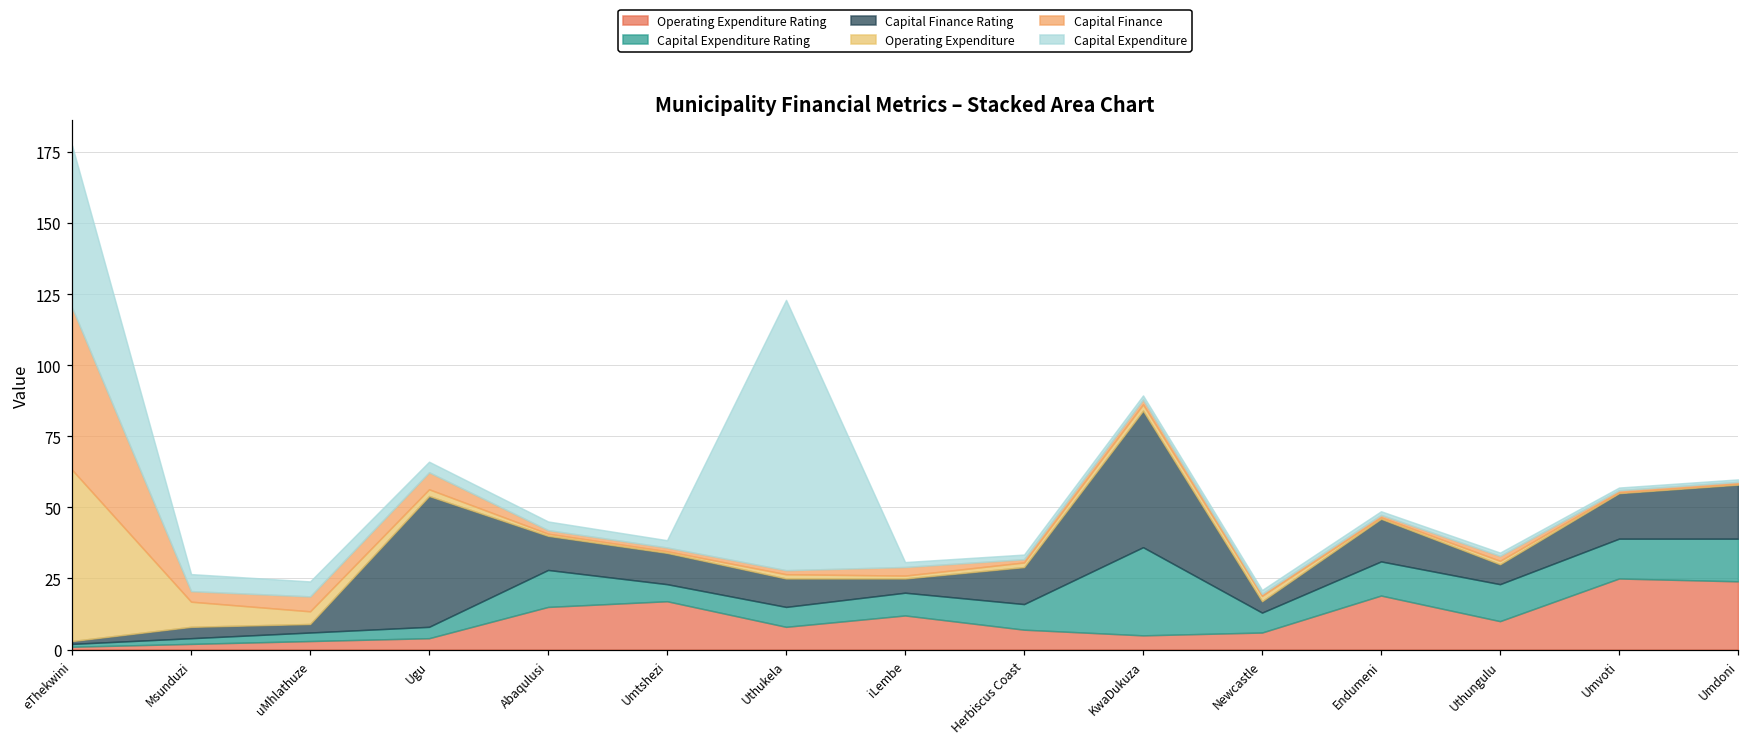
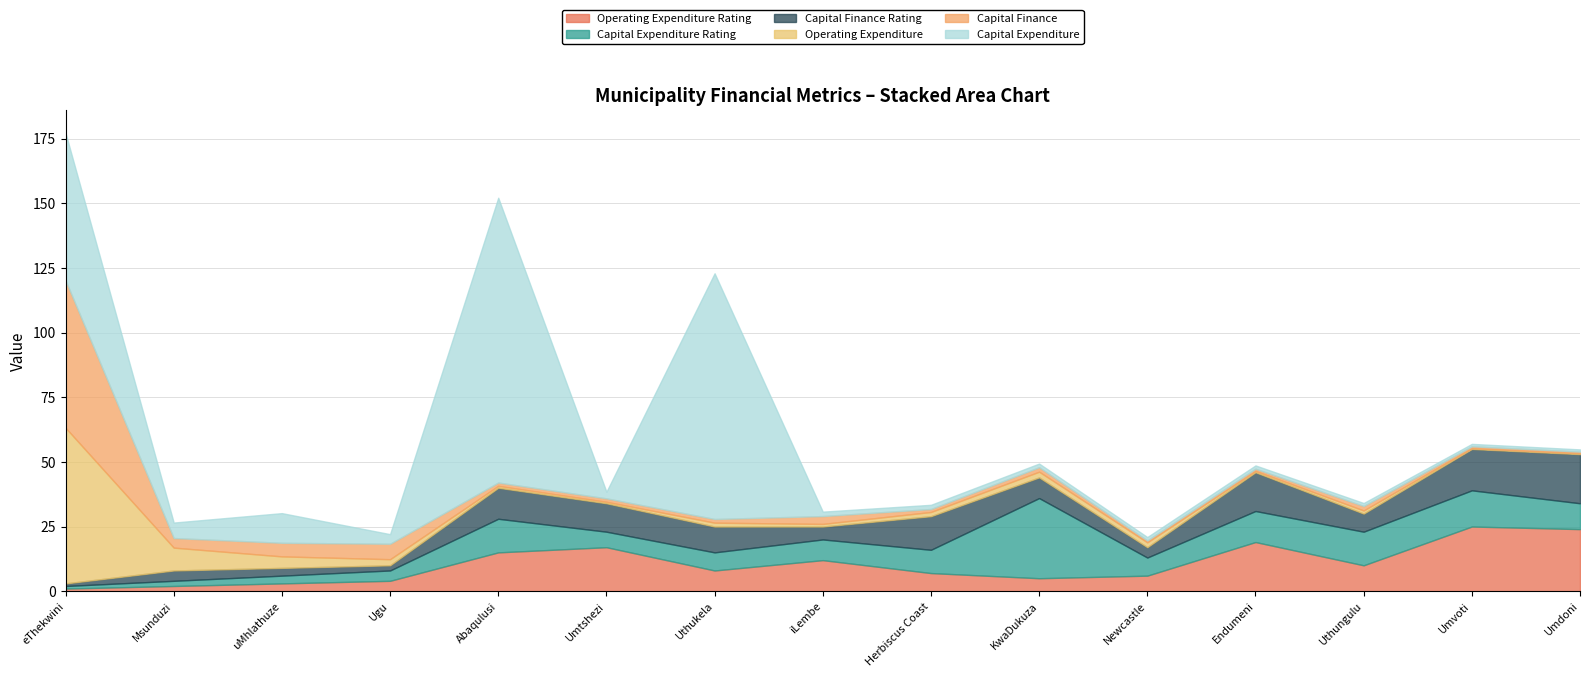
Capital Expenditure, uMhlathuze: 5 -> 11
Capital Finance Rating, Ugu: 46 -> 2
Capital Expenditure, Abaqulusi: 3 -> 110
Capital Finance Rating, KwaDukuza: 48 -> 8
Capital Expenditure Rating, Umdoni: 15 -> 10
